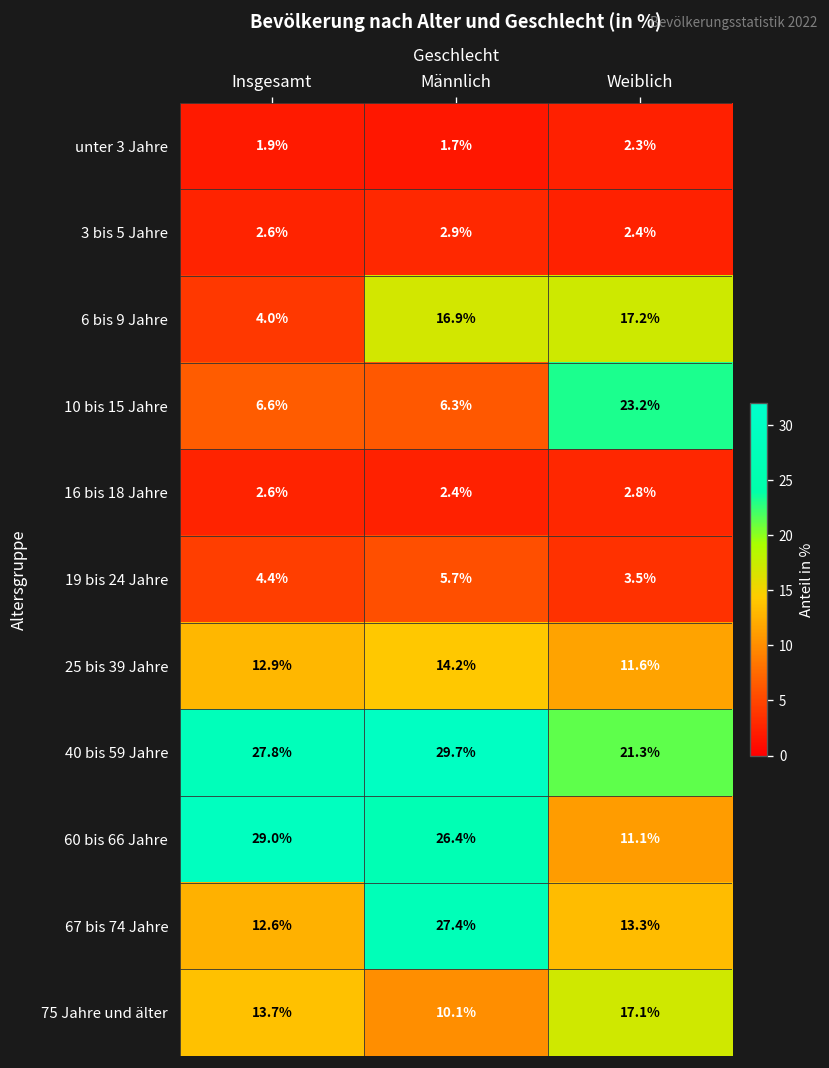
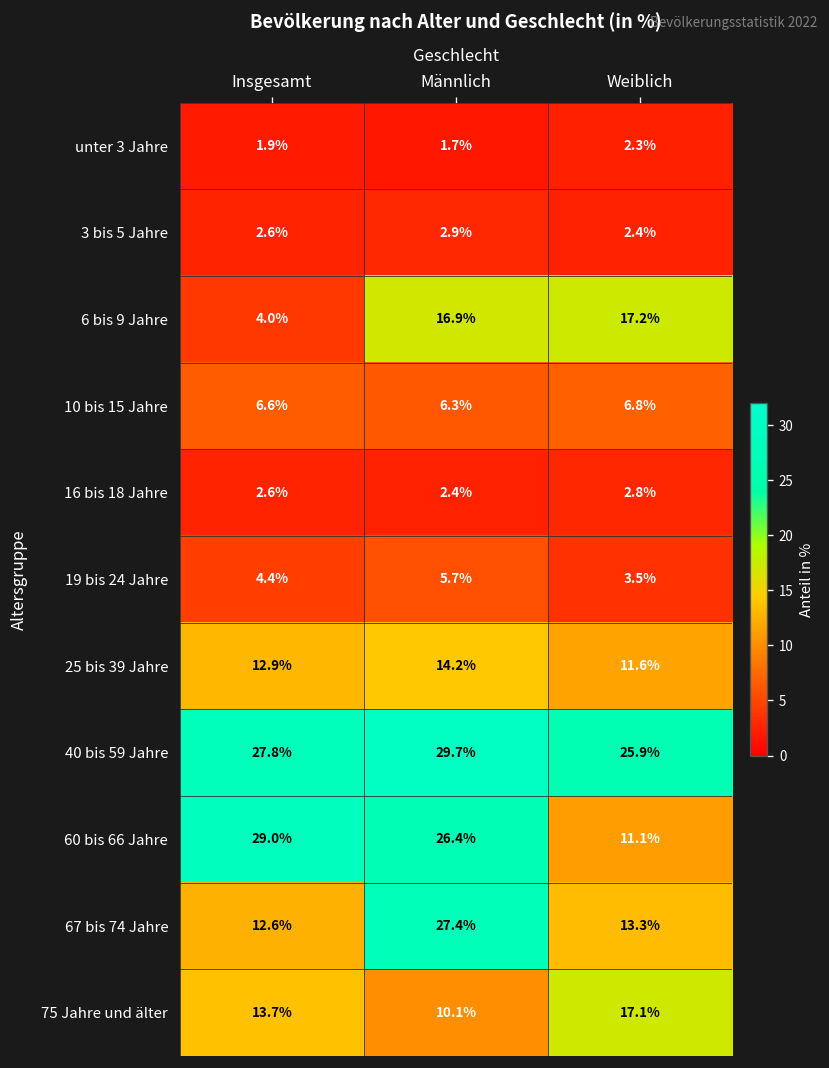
10 bis 15 Jahre, Weiblich: 23.2% -> 6.8%
40 bis 59 Jahre, Weiblich: 21.3% -> 25.9%
